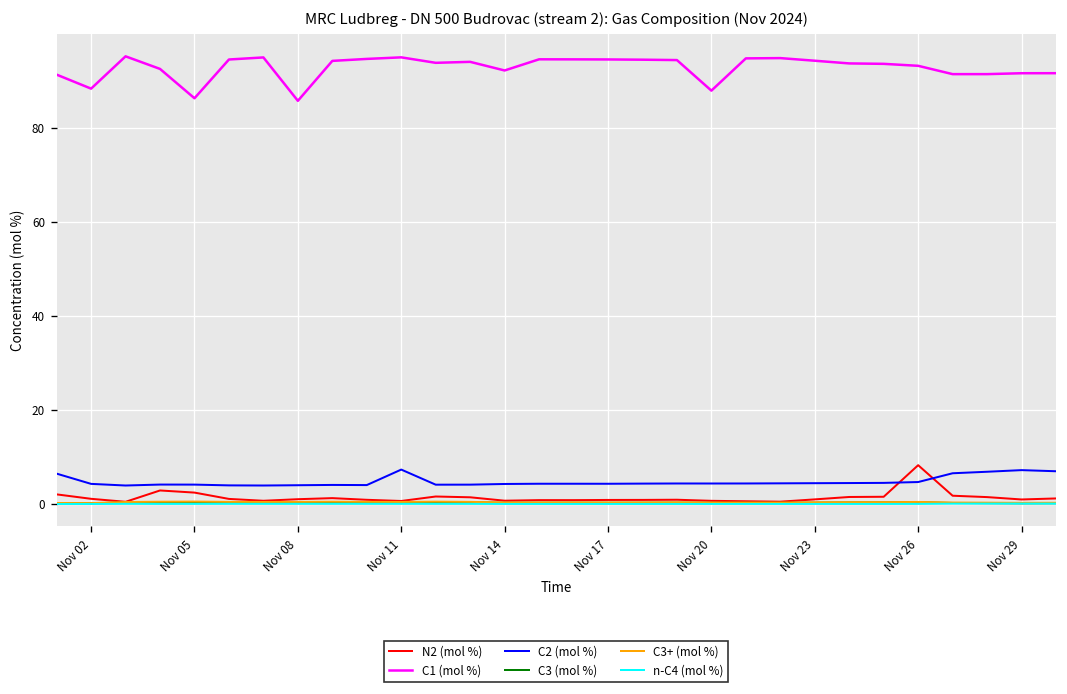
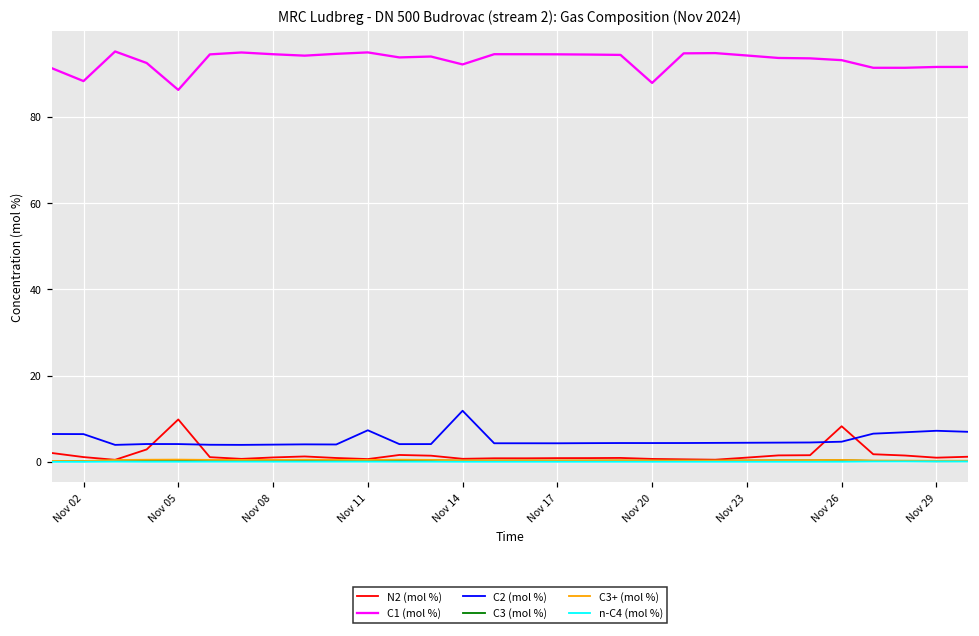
C2 (mol %), Nov 02: 4 -> 6
N2 (mol %), Nov 05: 2 -> 10
C1 (mol %), Nov 08: 86 -> 95
C2 (mol %), Nov 14: 4 -> 12
